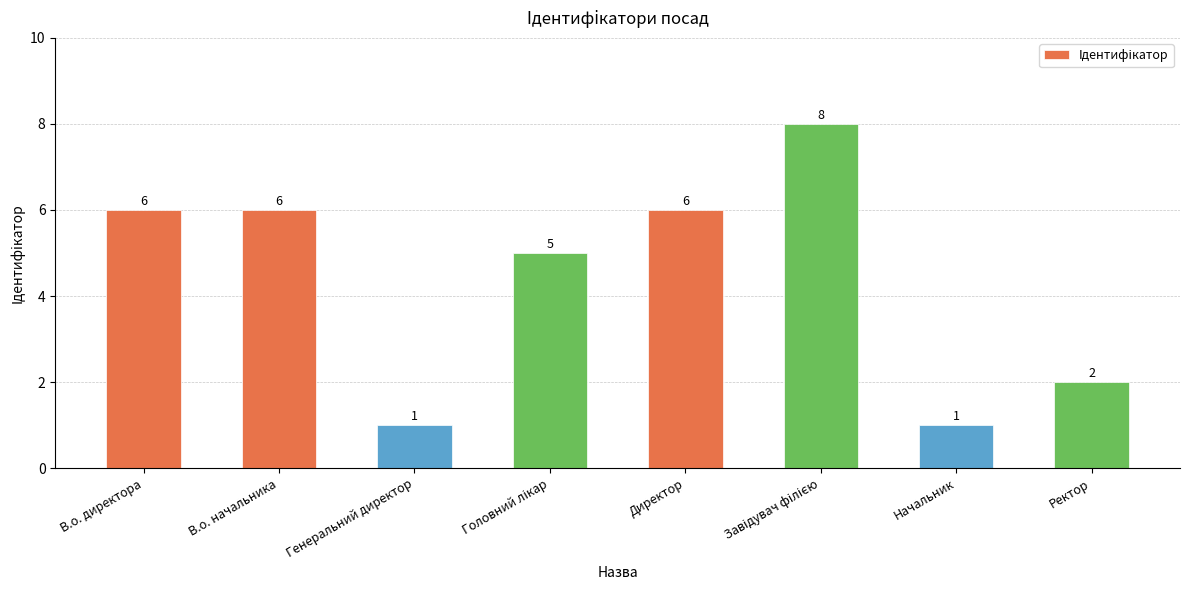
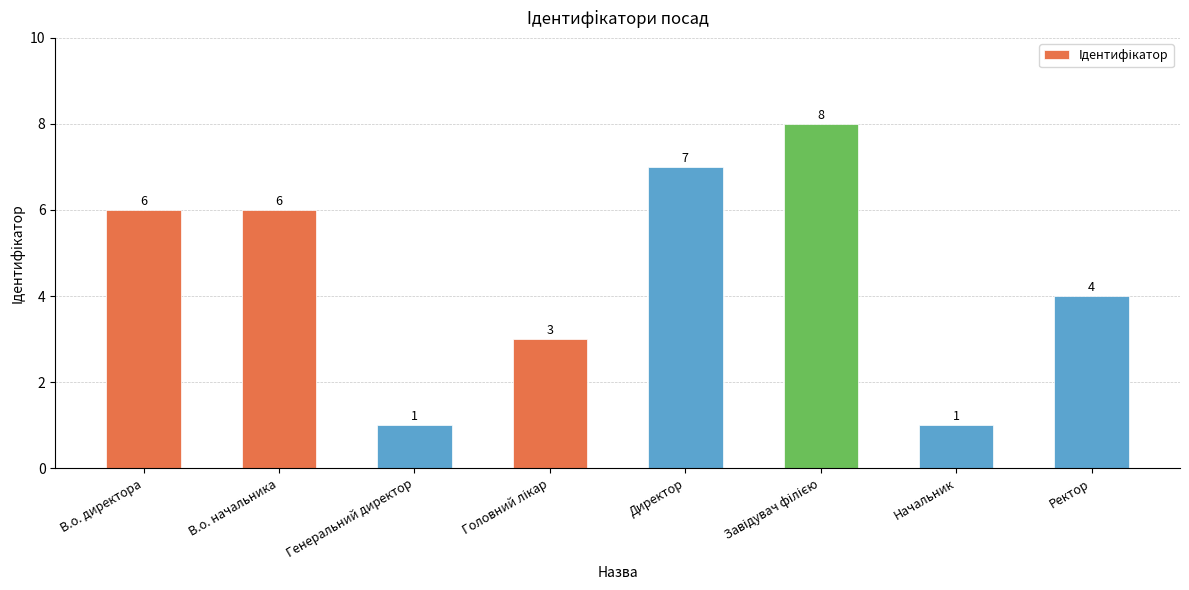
Головний лікар: 5 -> 3
Директор: 6 -> 7
Ректор: 2 -> 4
